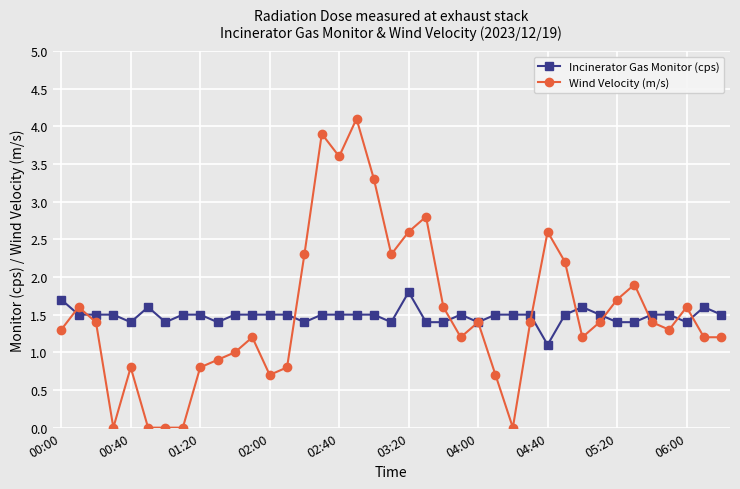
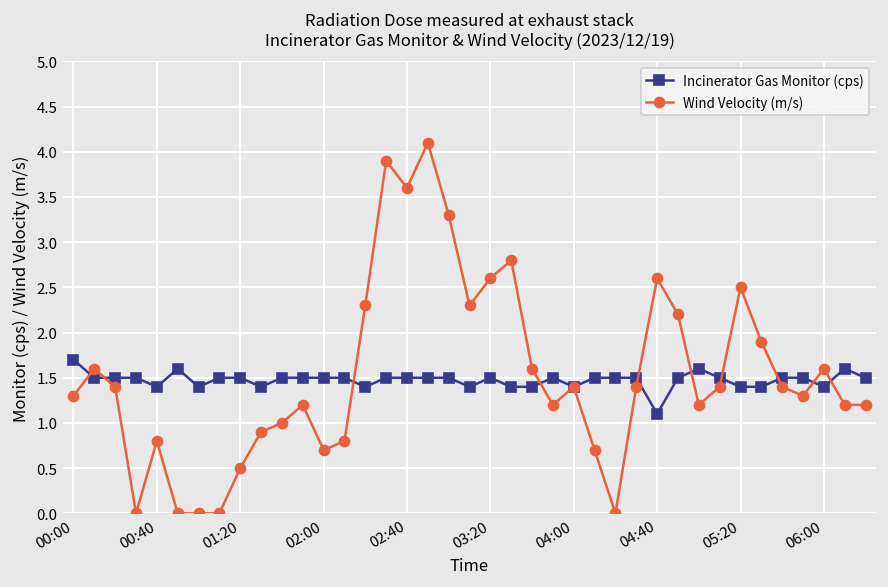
Wind Velocity (m/s), 01:20: 0.8 -> 0.5
Incinerator Gas Monitor (cps), 03:20: 1.8 -> 1.5
Wind Velocity (m/s), 05:20: 1.7 -> 2.5
